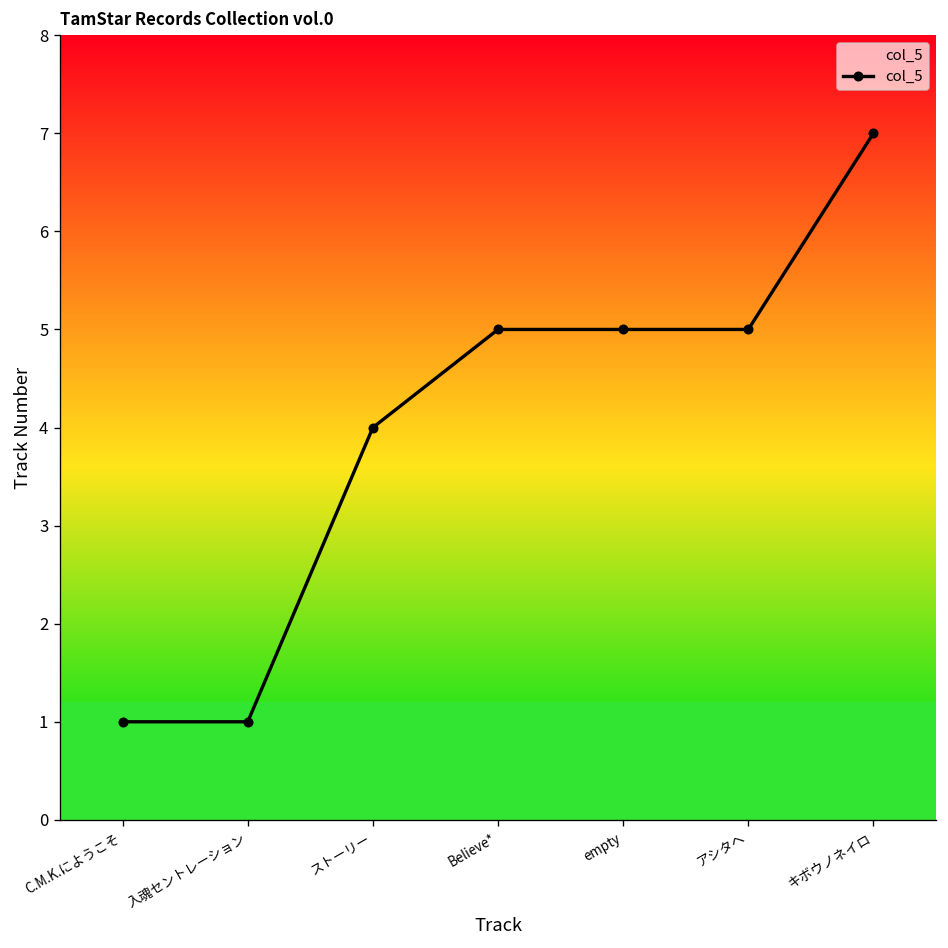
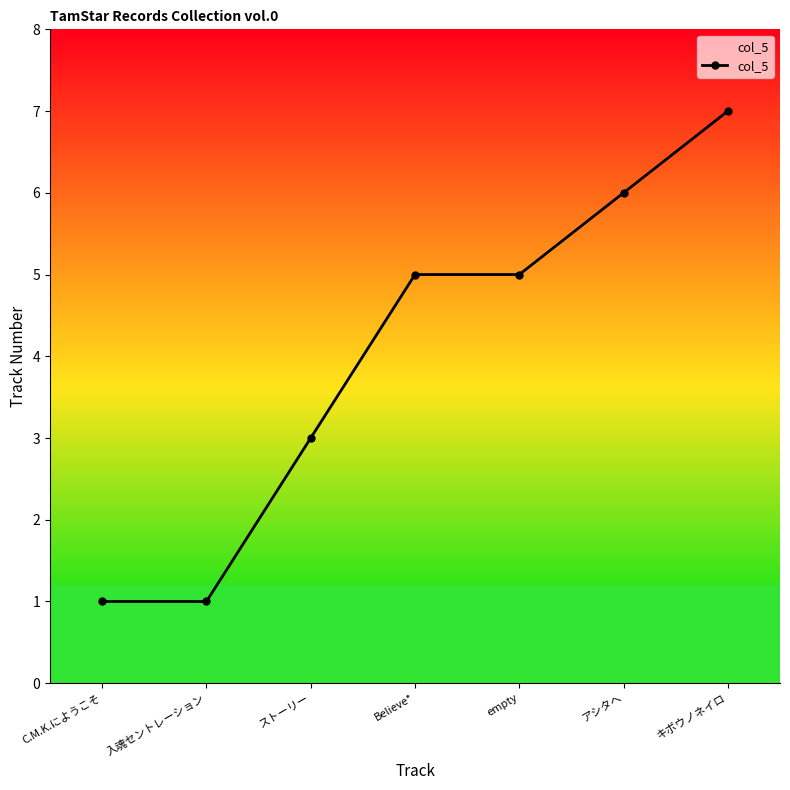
ストーリー: 4 -> 3
アシタヘ: 5 -> 6
